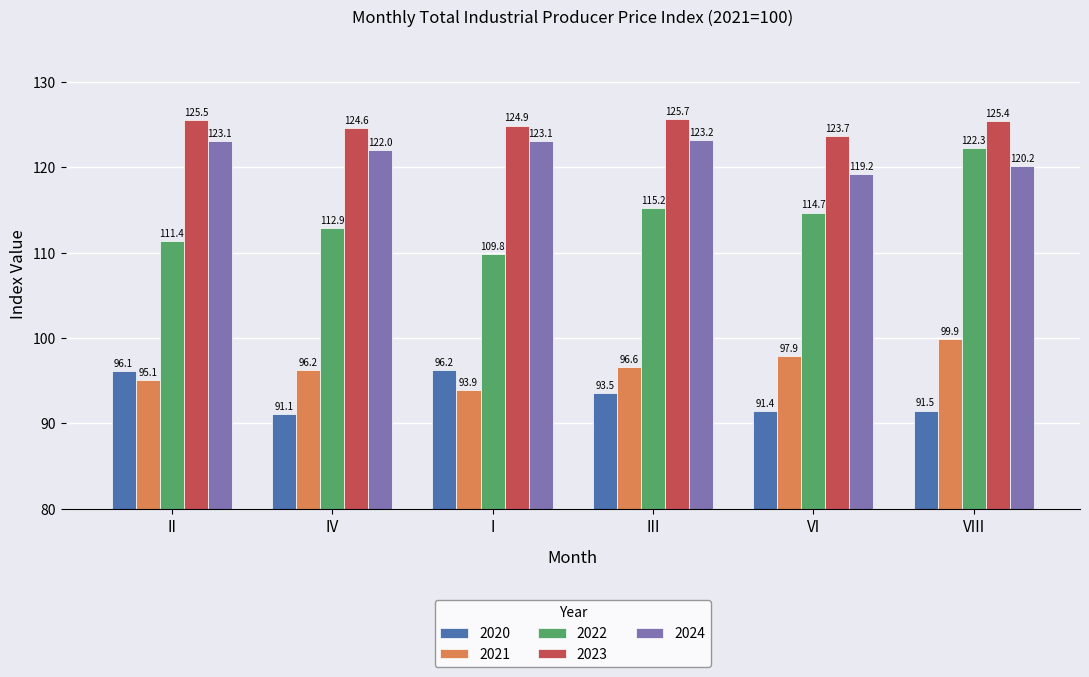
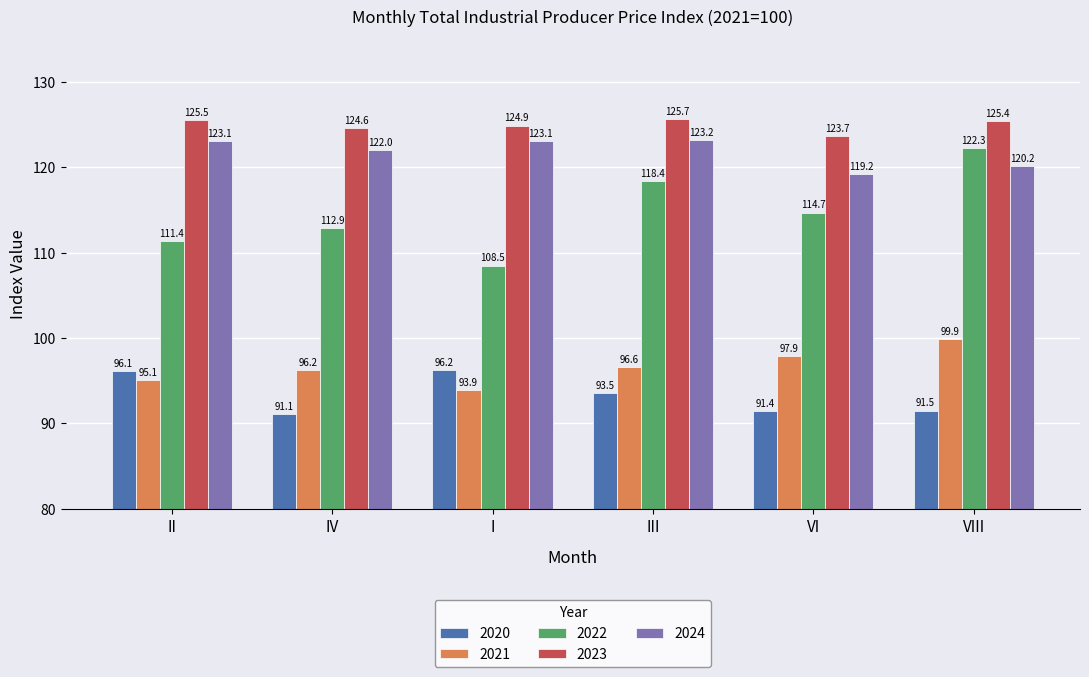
2022, I: 109.8 -> 108.5
2022, III: 115.2 -> 118.4
